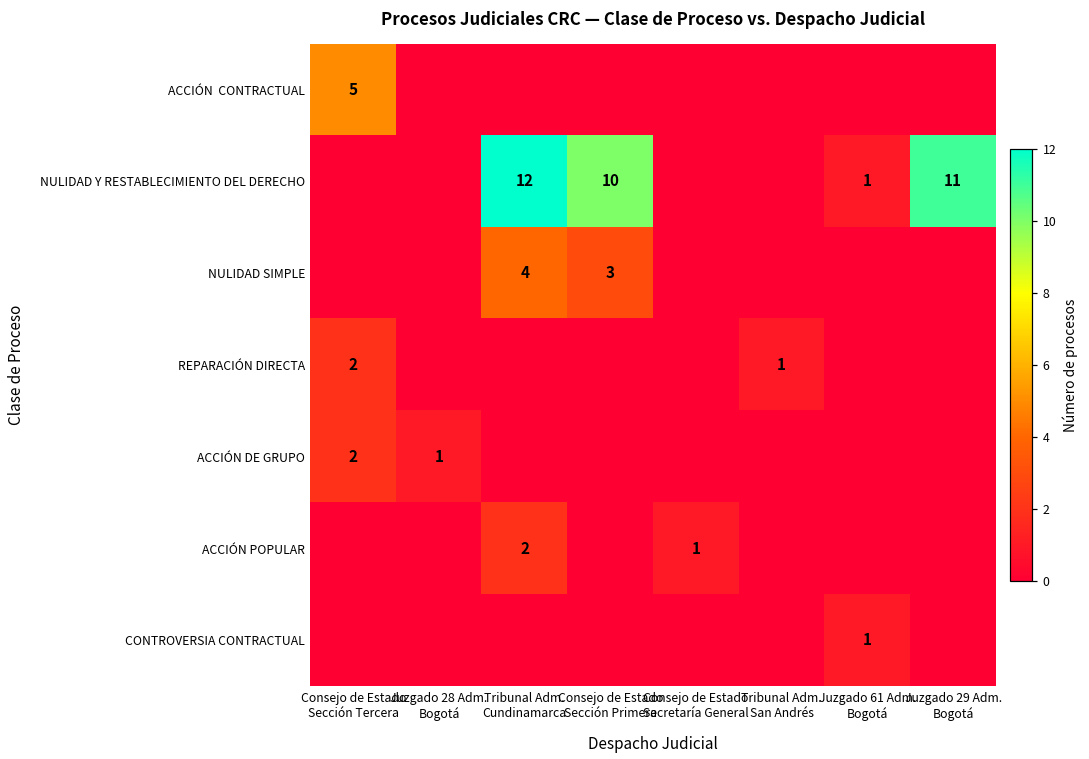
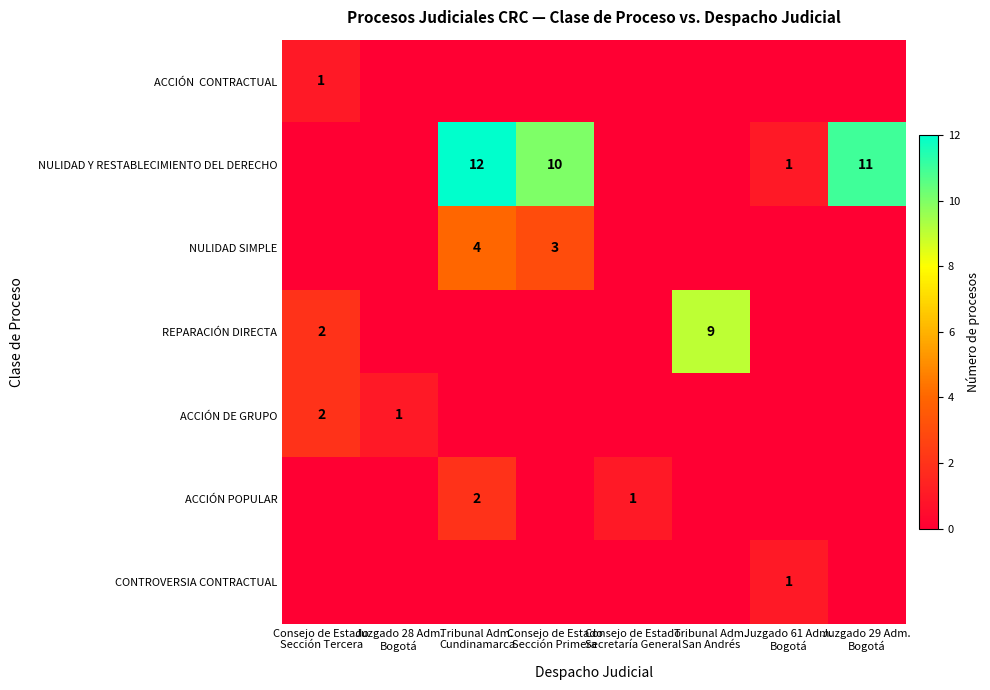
ACCIÓN CONTRACTUAL, Consejo de Estado Sección Tercera: 5 -> 1
REPARACIÓN DIRECTA, Tribunal Adm. San Andrés: 1 -> 9
